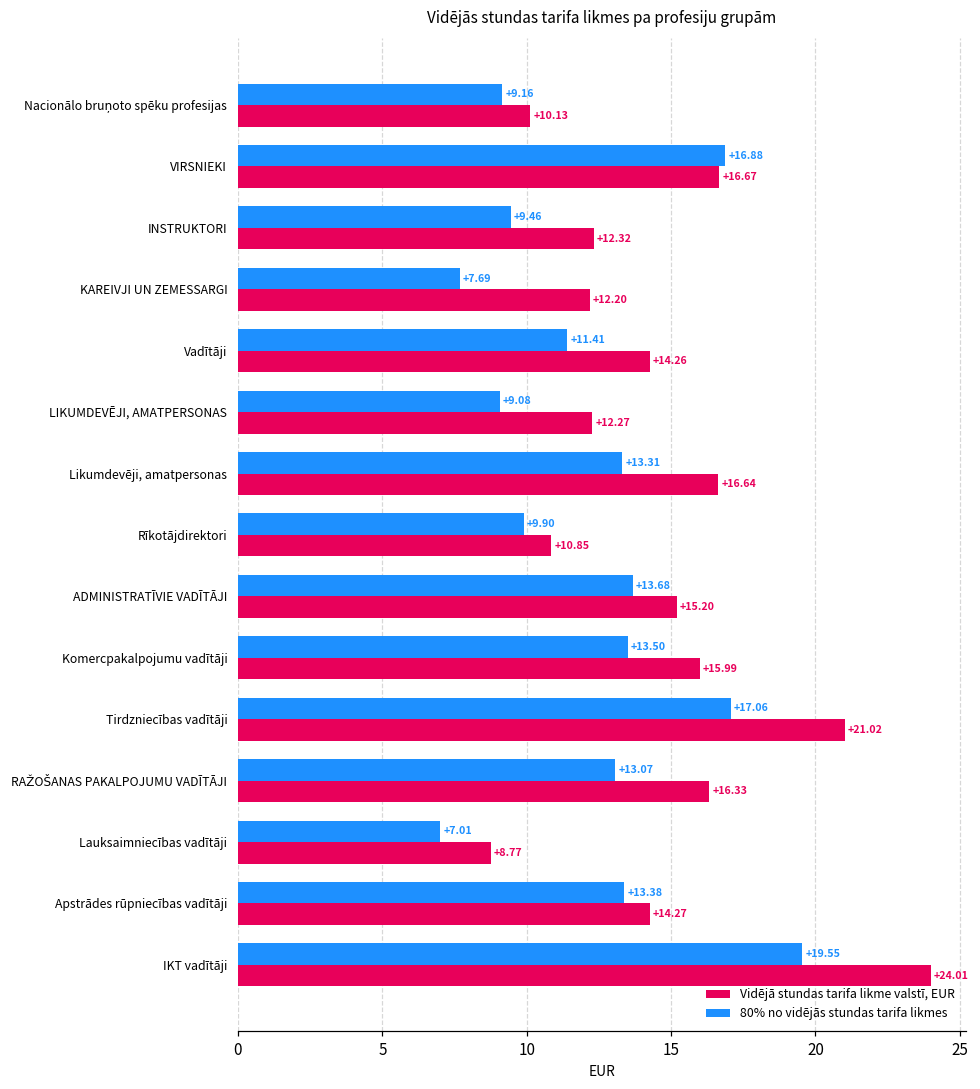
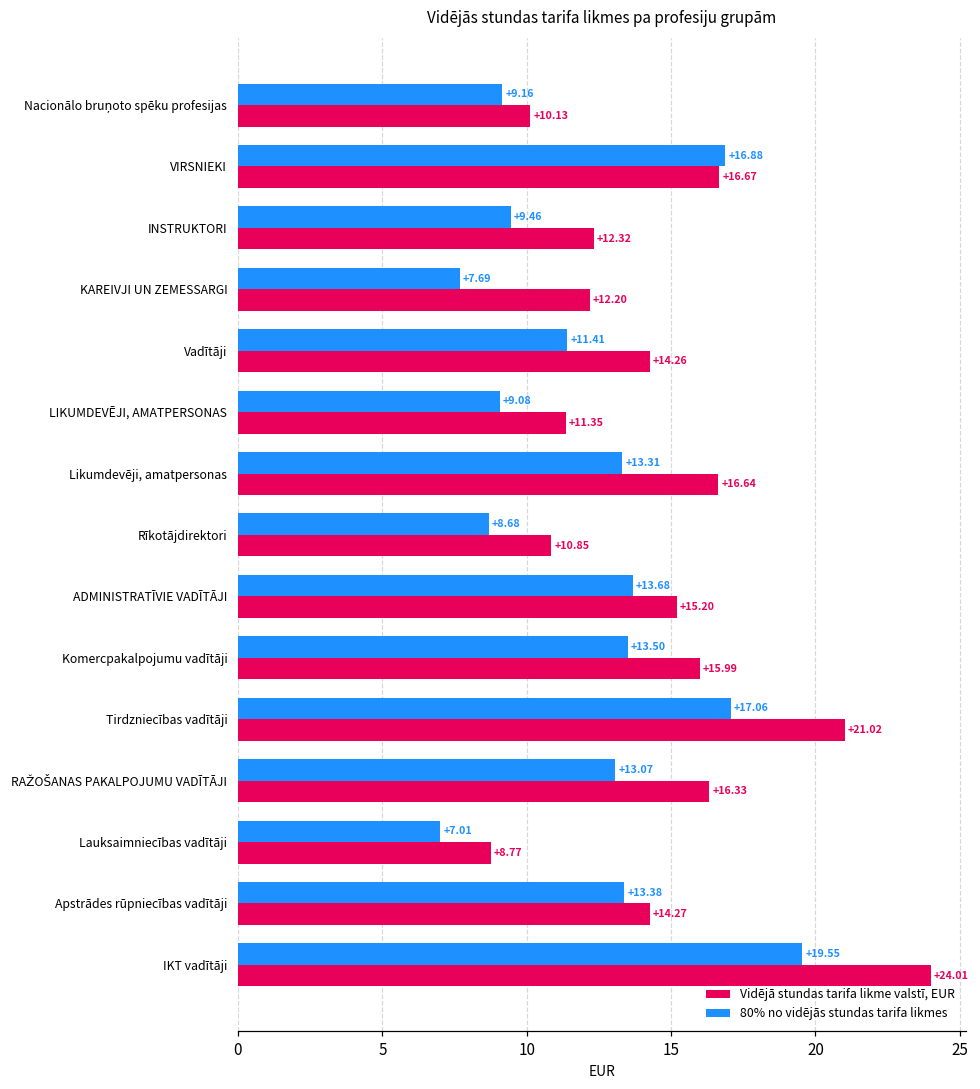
Vidējā stundas tarifa likme valstī, EUR, LIKUMDEVĒJI, AMATPERSONAS: +12.27 -> +11.35
80% no vidējās stundas tarifa likmes, Rīkotājdirektori: +9.90 -> +8.68
